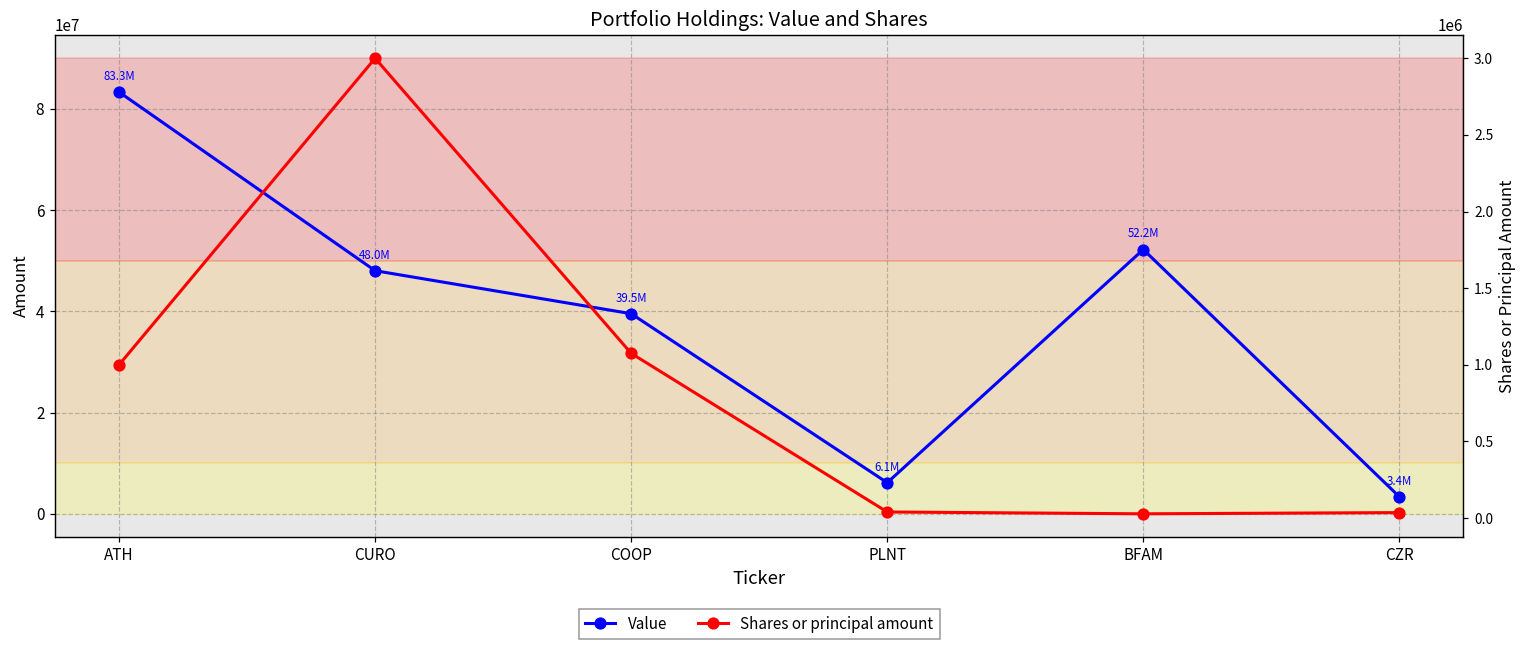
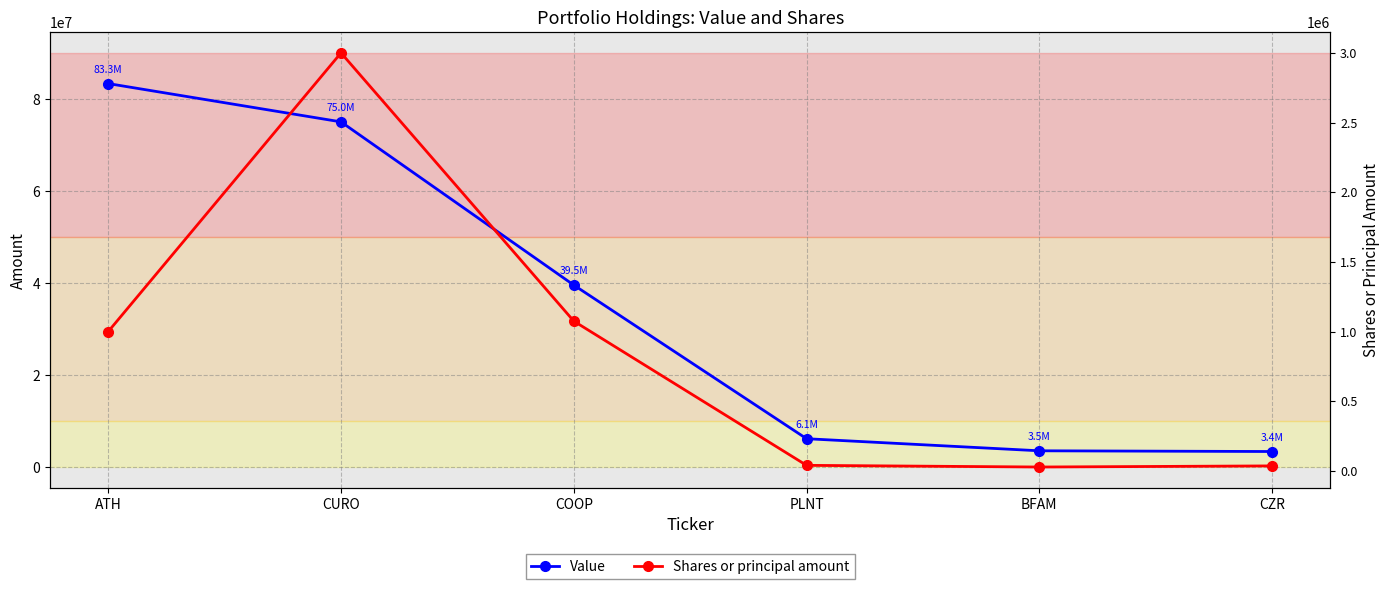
Value, CURO: 48.0M -> 75.0M
Value, BFAM: 52.2M -> 3.5M
